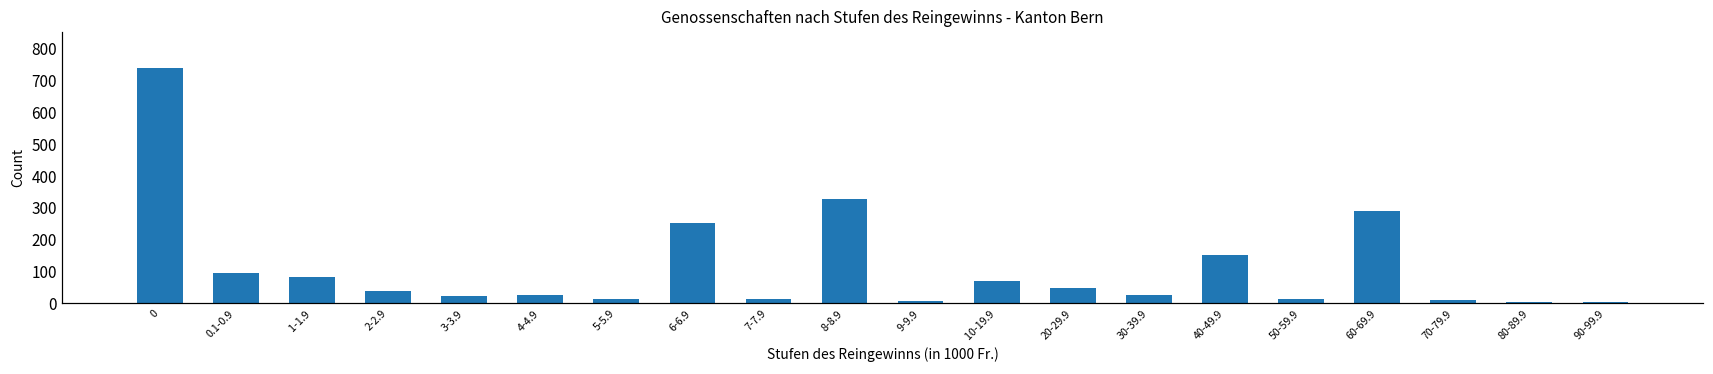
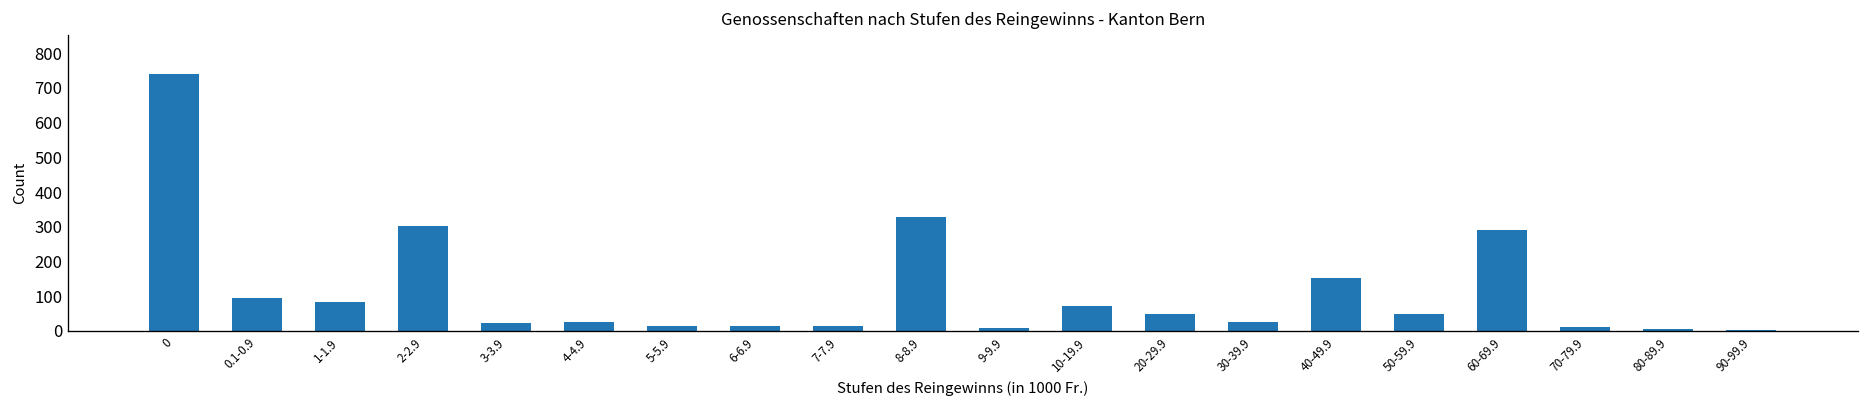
2-2.9: 40 -> 300
6-6.9: 250 -> 20
50-59.9: 10 -> 50
